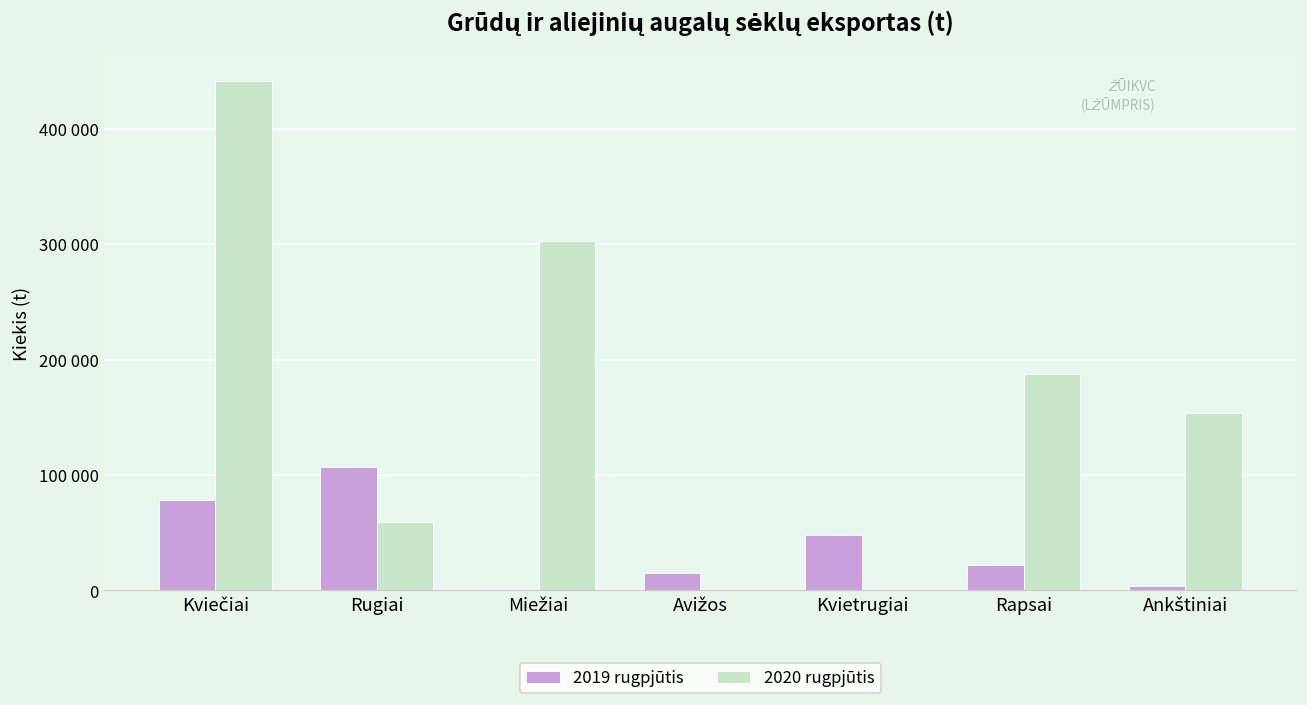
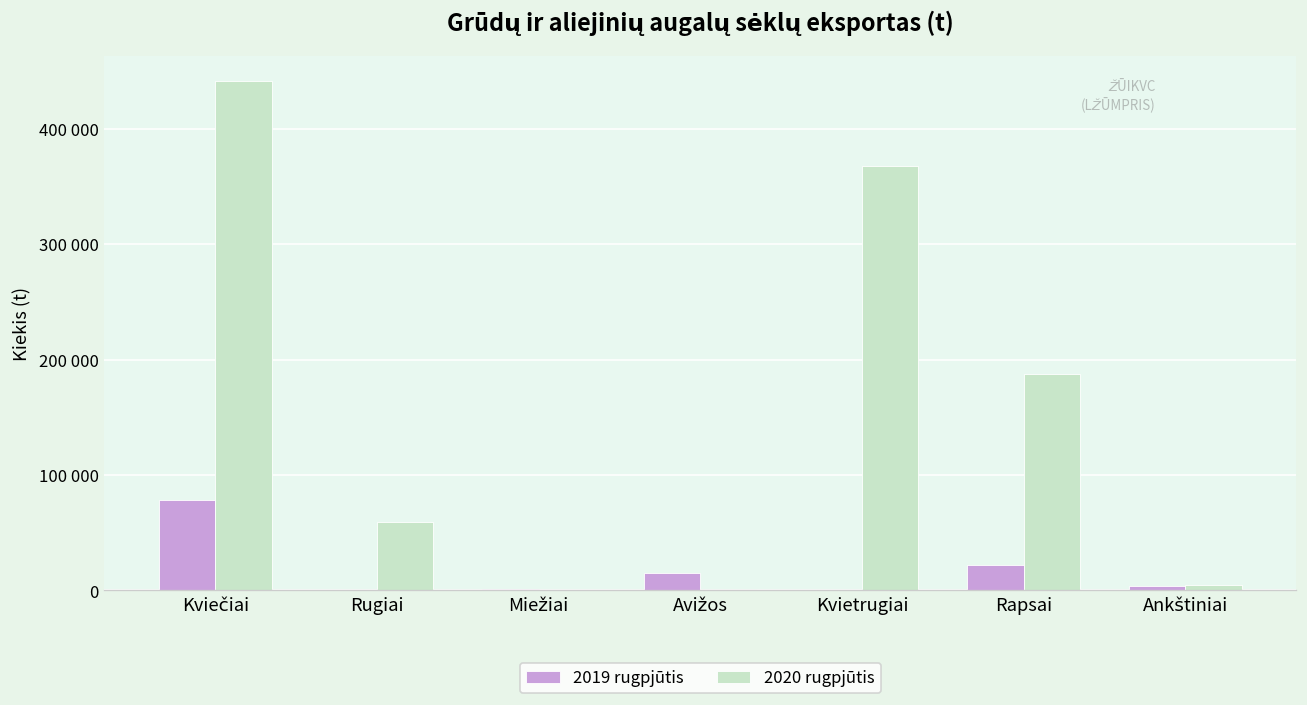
2019 rugpjūtis, Rugiai: 110000 -> 0
2020 rugpjūtis, Miežiai: 300000 -> 0
2019 rugpjūtis, Kvietrugiai: 50000 -> 0
2020 rugpjūtis, Kvietrugiai: 0 -> 370000
2020 rugpjūtis, Ankštiniai: 150000 -> 0
